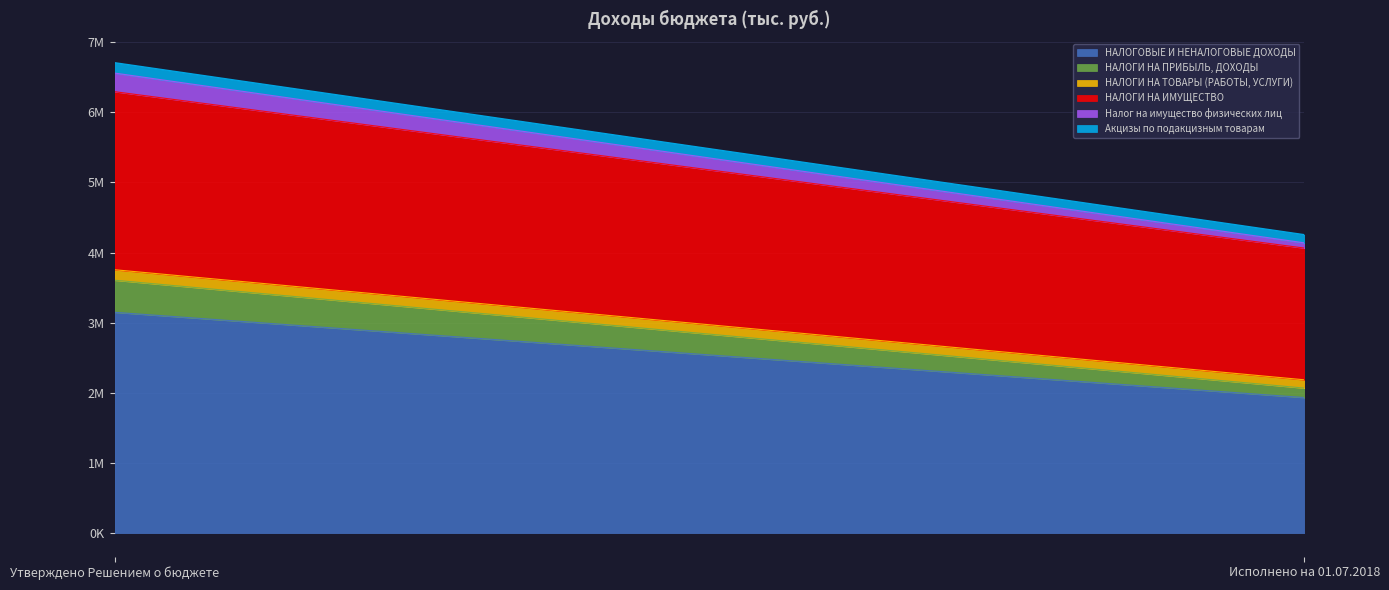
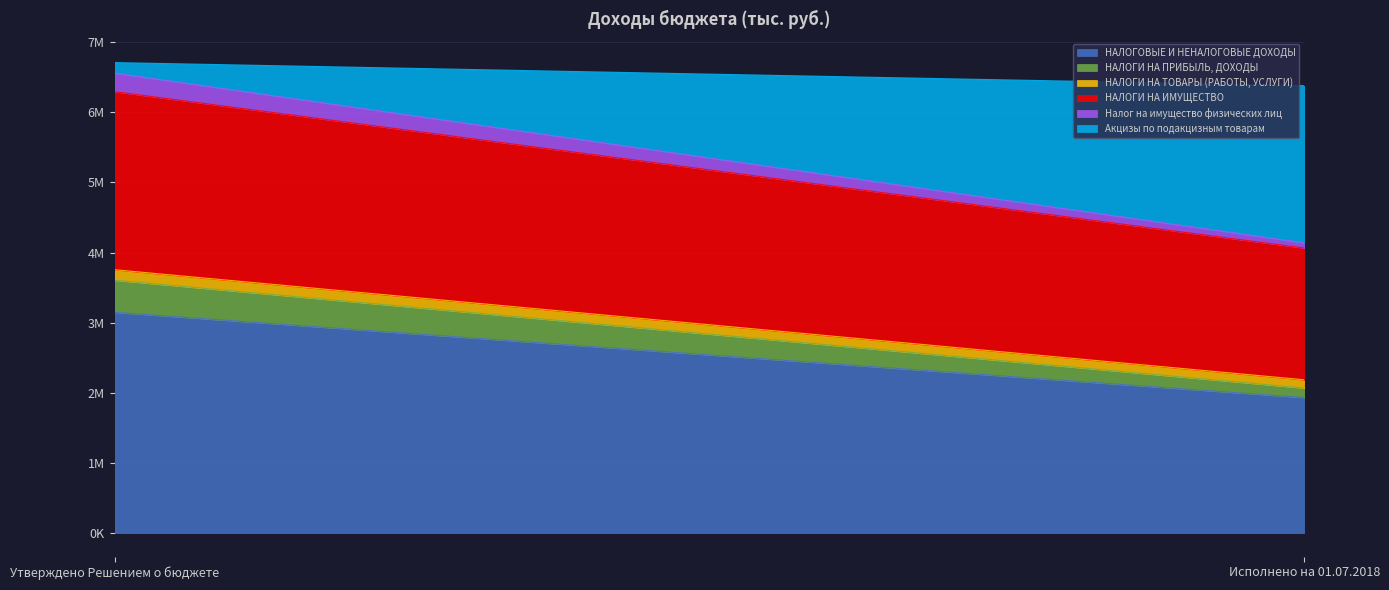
Акцизы по подакцизным товарам, Исполнено на 01.07.2018: 100000 -> 2200000
